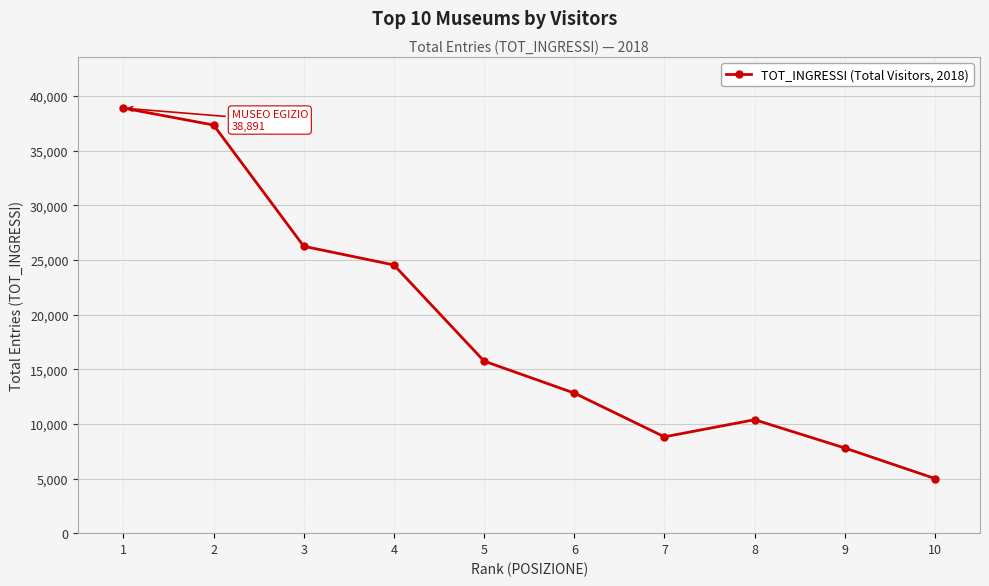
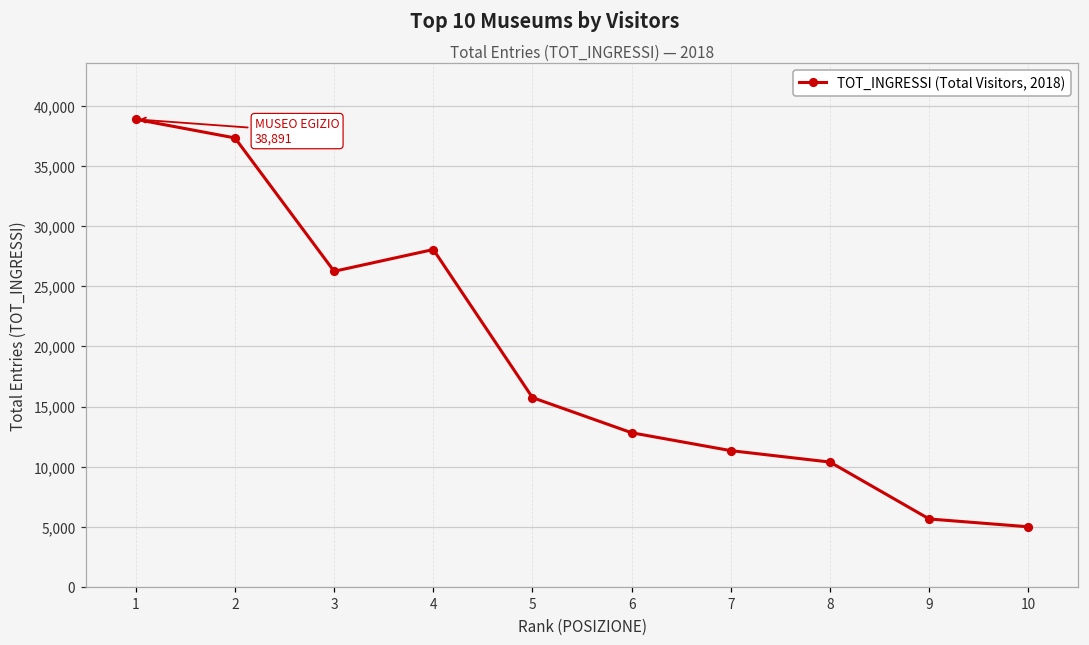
4: 24,500 -> 28,100
7: 8,800 -> 11,300
9: 7,800 -> 5,600
